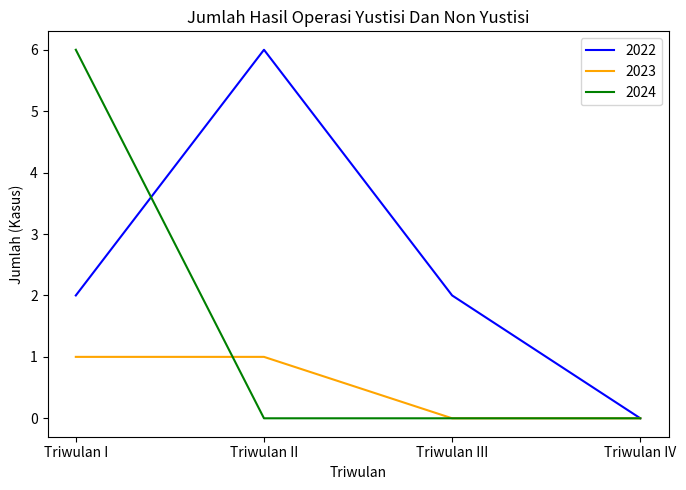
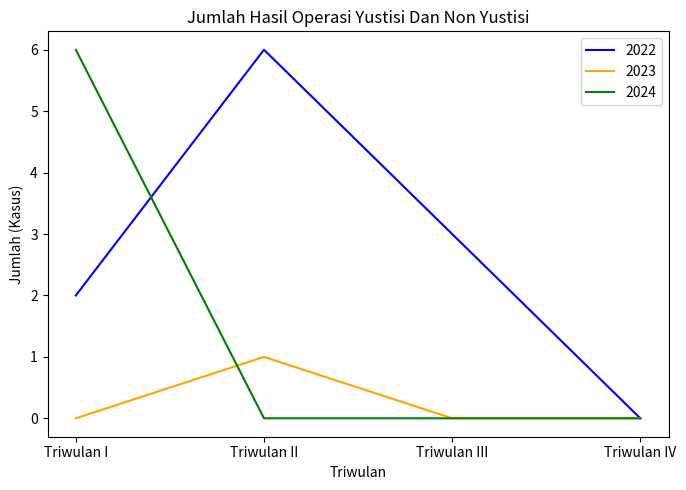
2023, Triwulan I: 1 -> 0
2022, Triwulan III: 2 -> 3
